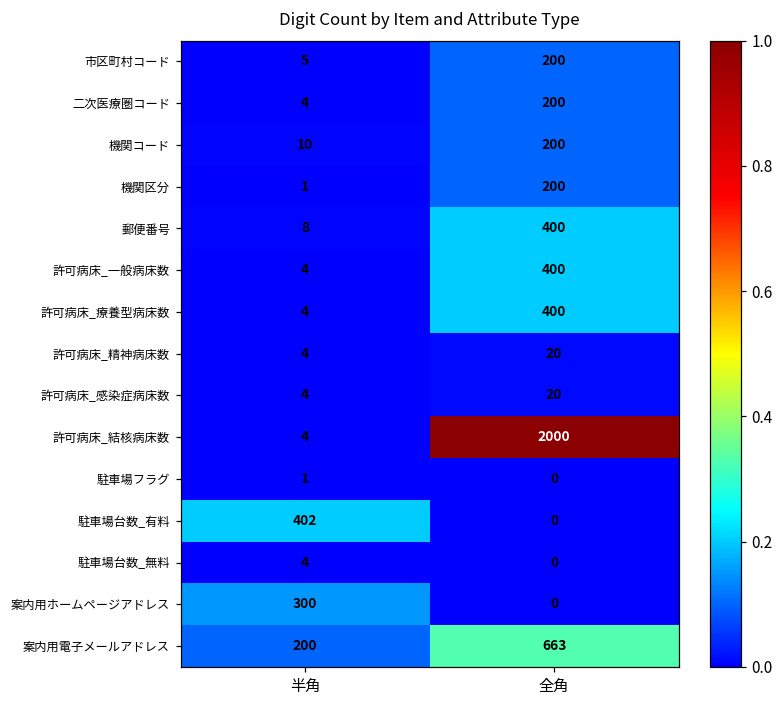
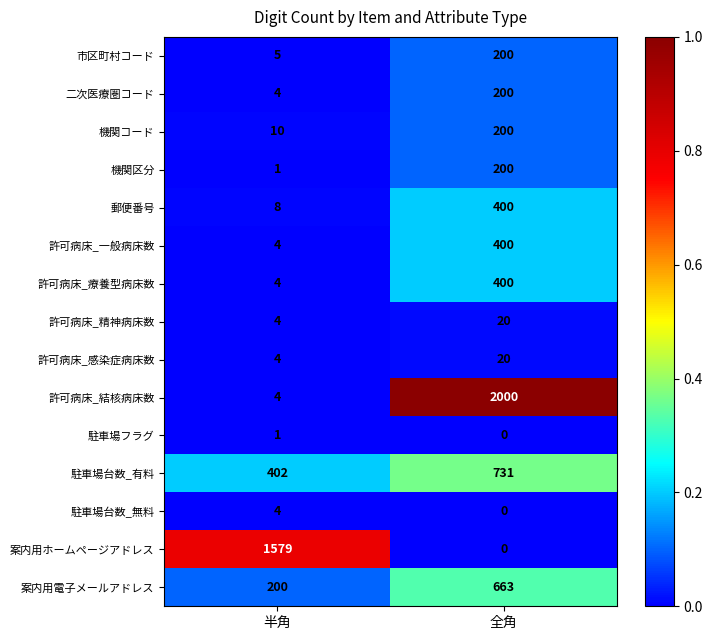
駐車場台数_有料, 全角: 0 -> 731
案内用ホームページアドレス, 半角: 300 -> 1579
